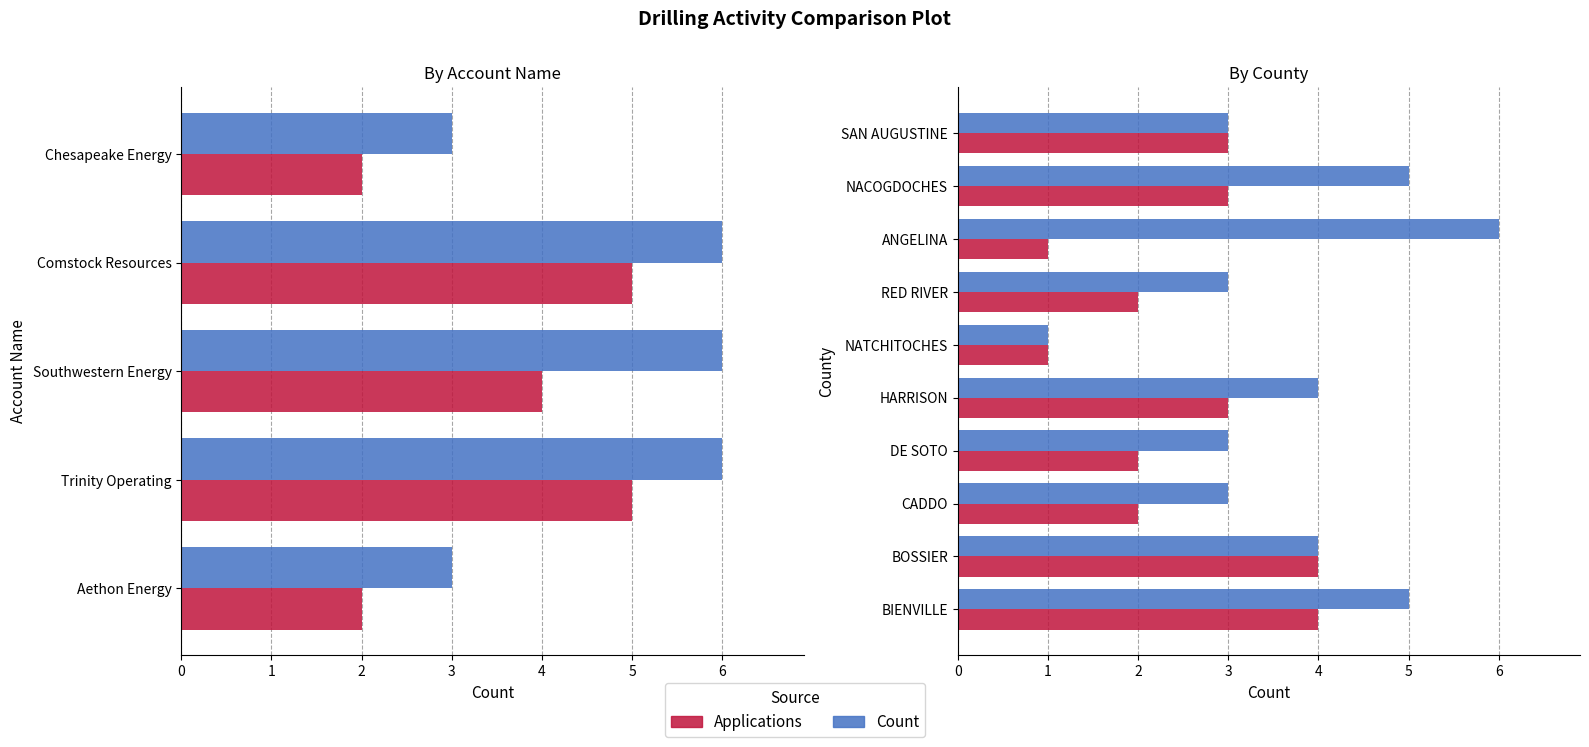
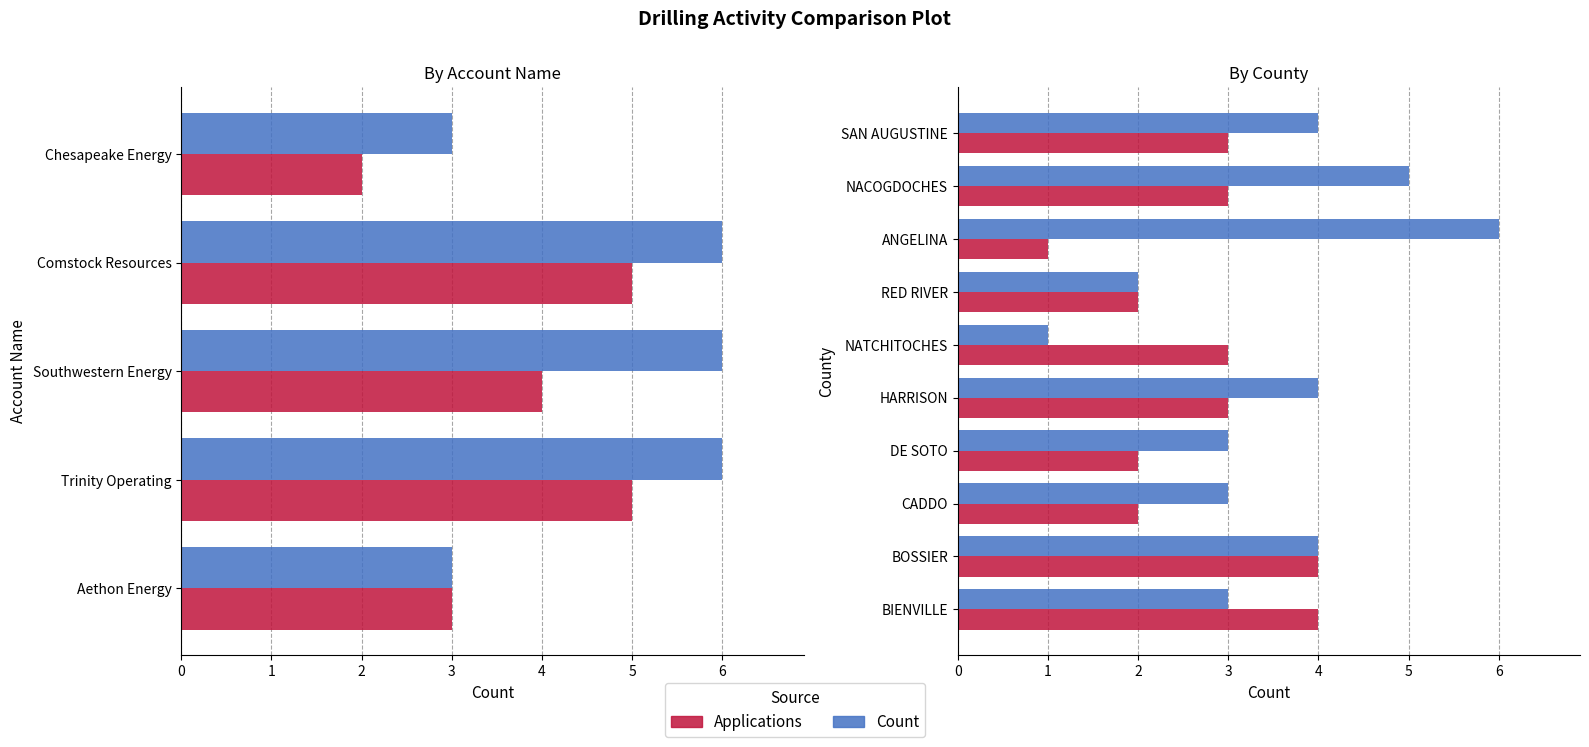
By Account Name, Applications, Aethon Energy: 2 -> 3
By County, Count, SAN AUGUSTINE: 3 -> 4
By County, Count, RED RIVER: 3 -> 2
By County, Applications, NATCHITOCHES: 1 -> 3
By County, Count, BIENVILLE: 5 -> 3
